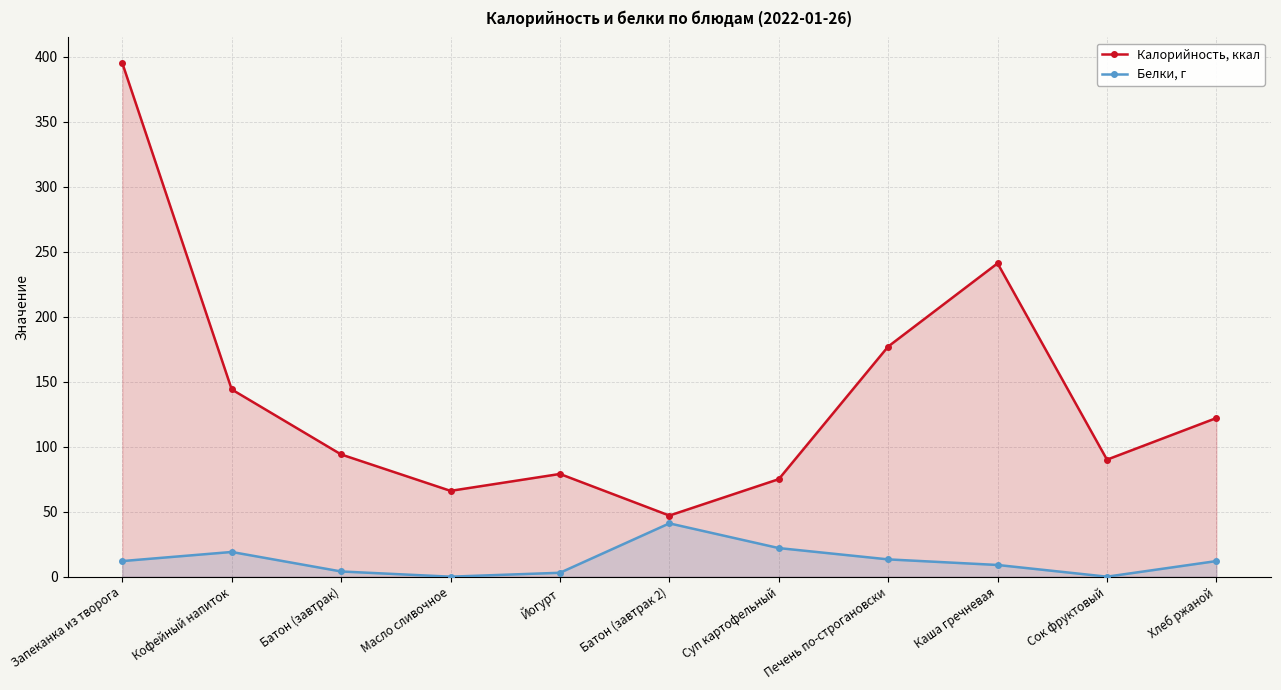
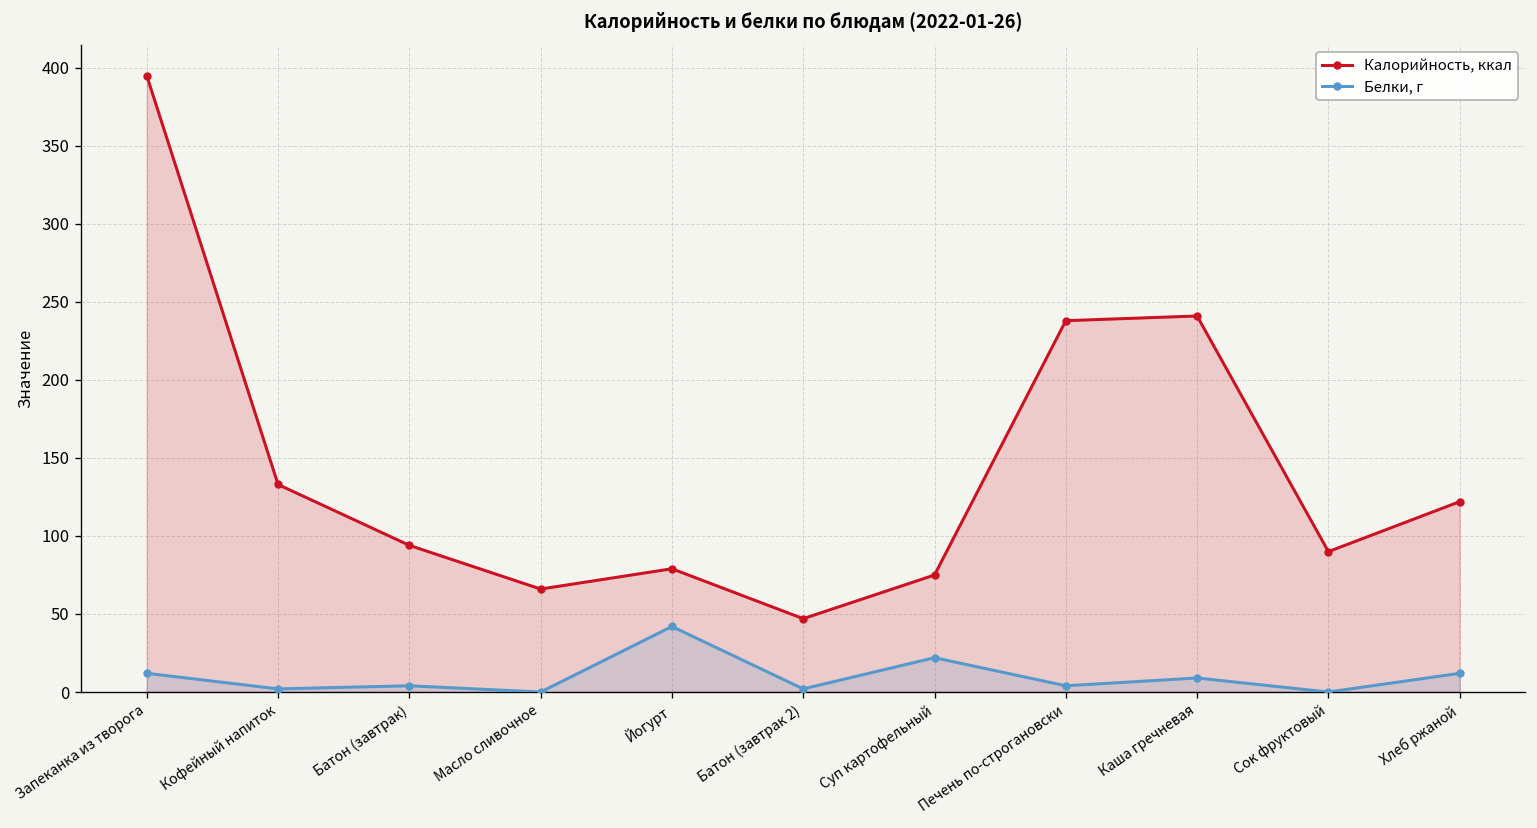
Калорийность, ккал, Кофейный напиток: 144 -> 133
Белки, г, Кофейный напиток: 19 -> 2
Белки, г, Йогурт: 3 -> 42
Белки, г, Батон (завтрак 2): 41 -> 2
Калорийность, ккал, Печень по-строгановски: 177 -> 238
Белки, г, Печень по-строгановски: 13 -> 4
